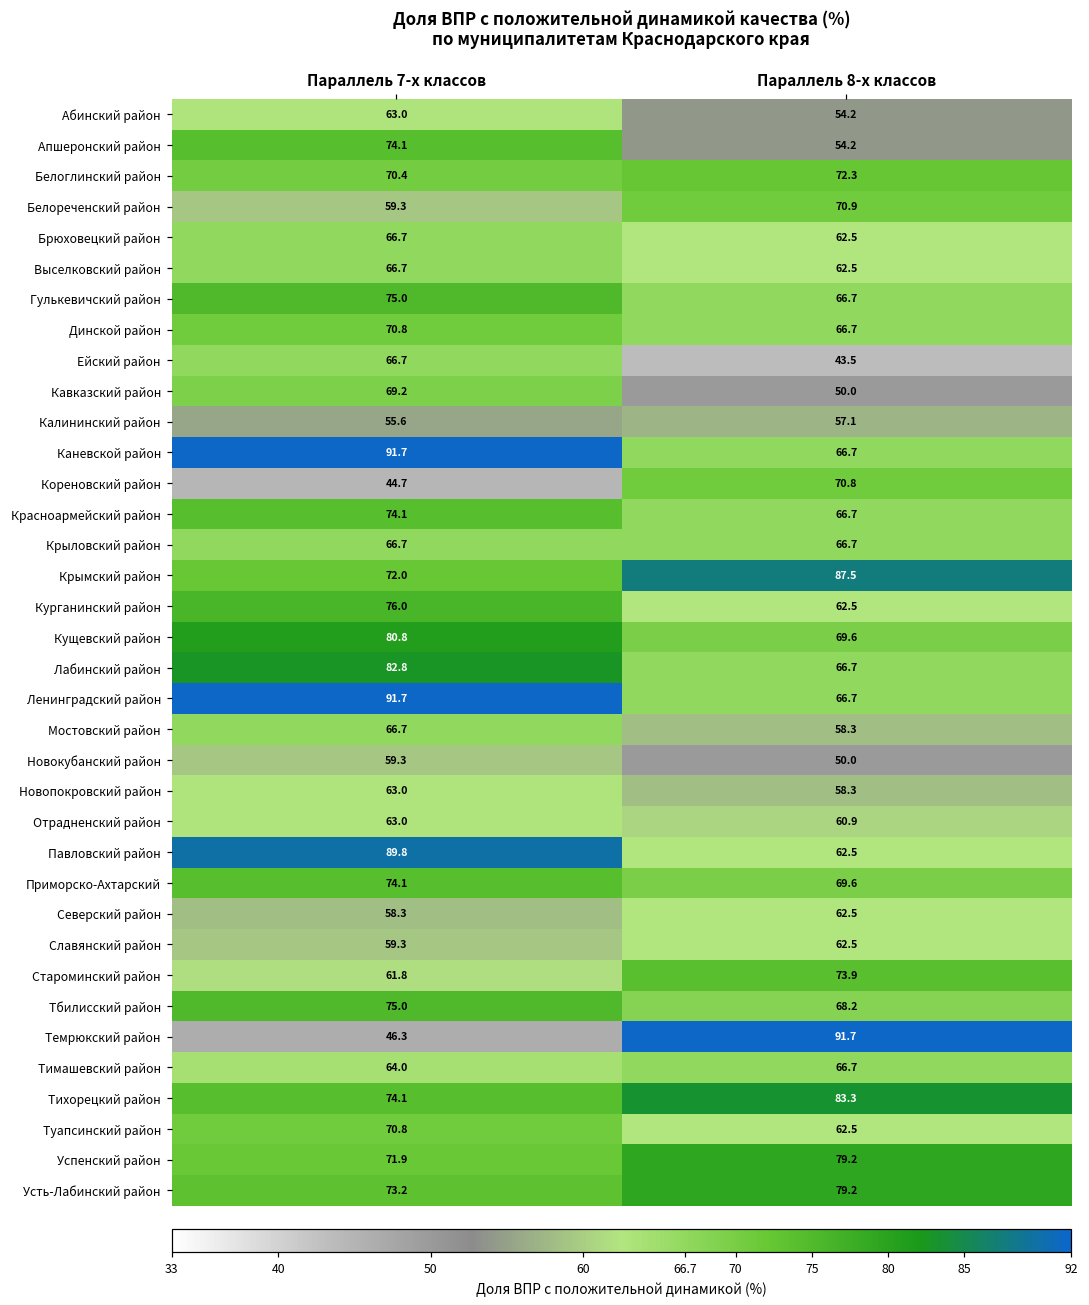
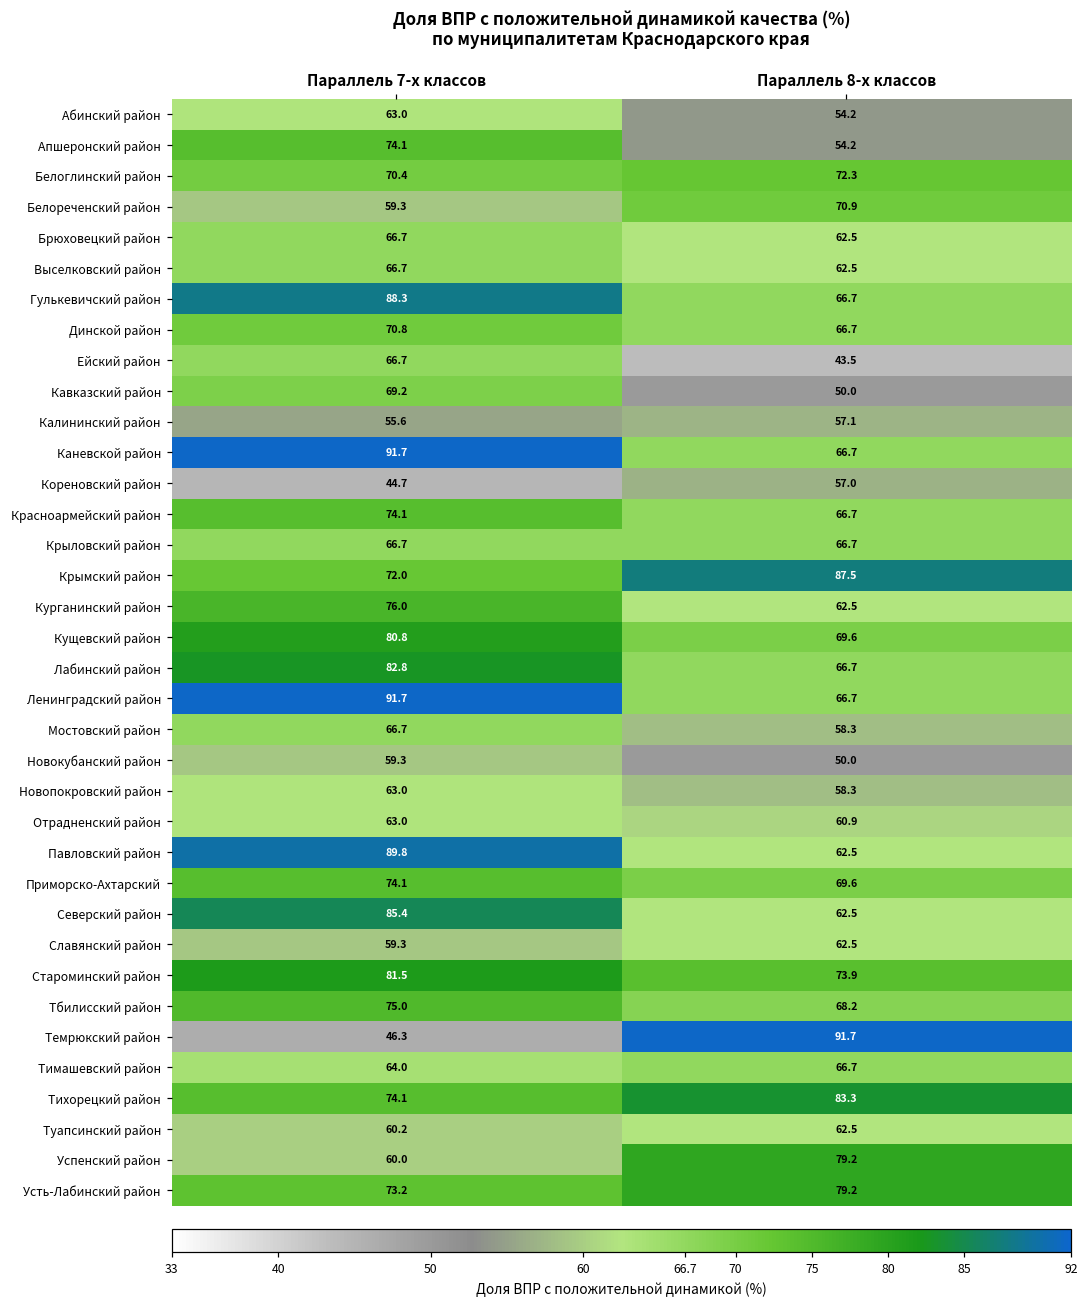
Гулькевичский район, Параллель 7-х классов: 75.0 -> 88.3
Кореновский район, Параллель 8-х классов: 70.8 -> 57.0
Северский район, Параллель 7-х классов: 58.3 -> 85.4
Староминский район, Параллель 7-х классов: 61.8 -> 81.5
Туапсинский район, Параллель 7-х классов: 70.8 -> 60.2
Успенский район, Параллель 7-х классов: 71.9 -> 60.0
